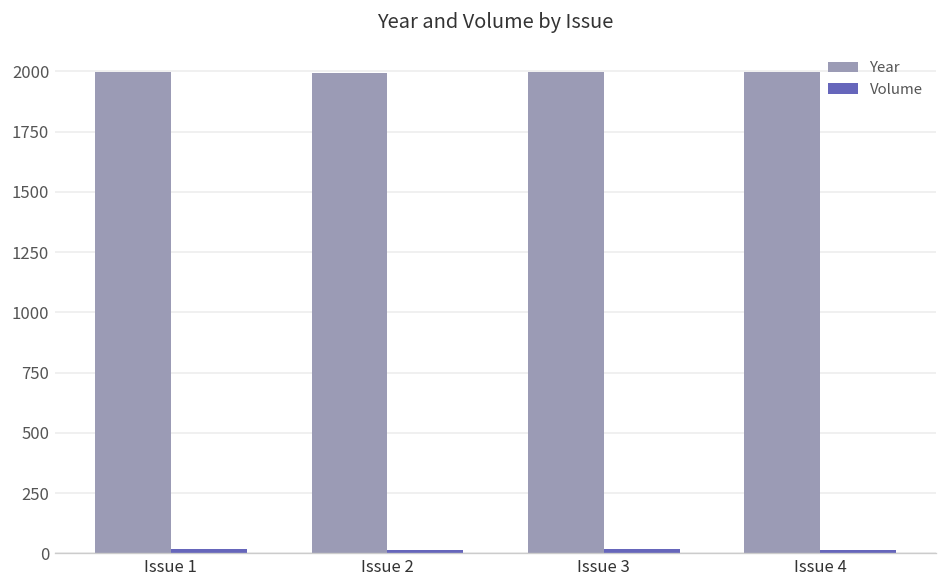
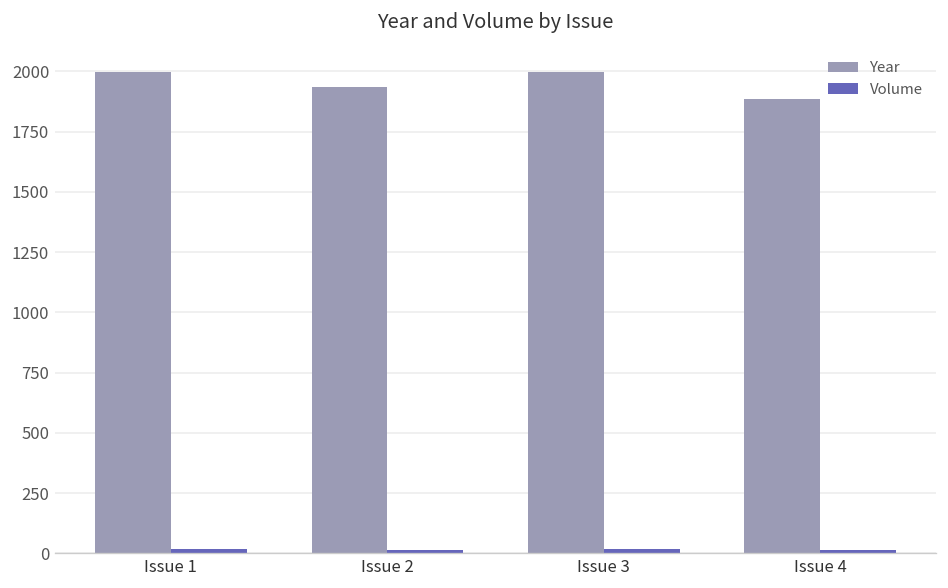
Year, Issue 2: 2000 -> 1930
Year, Issue 4: 2000 -> 1890
